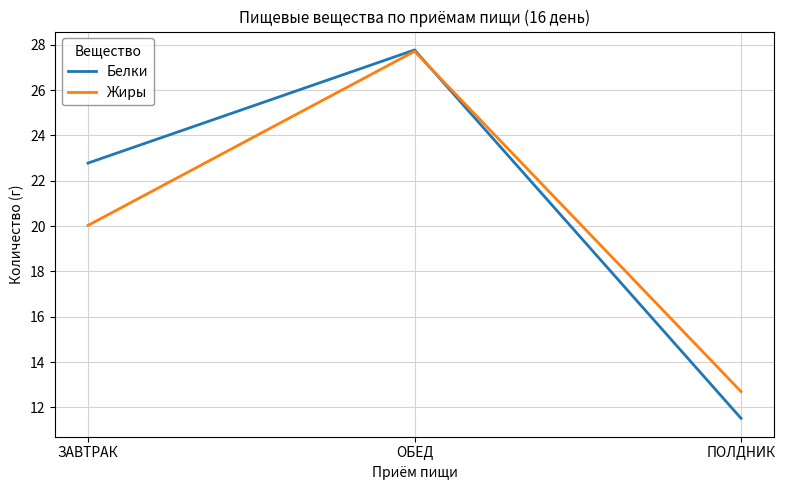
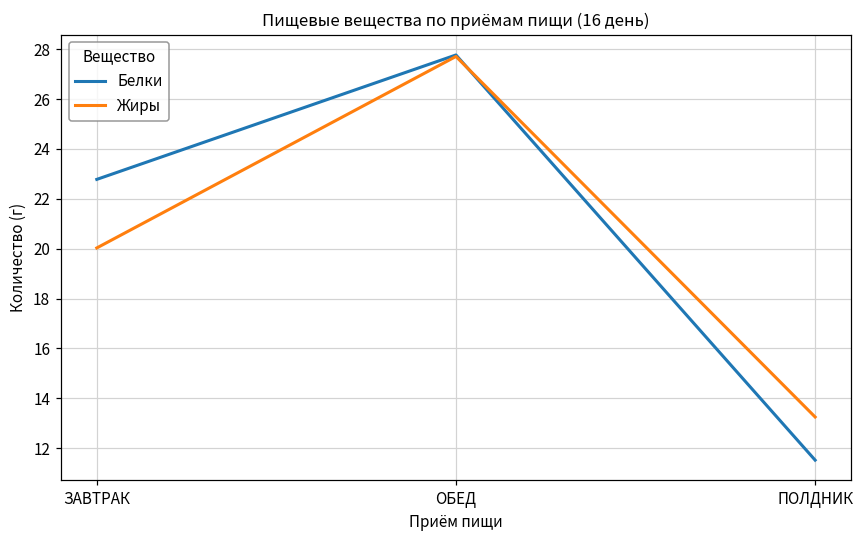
Жиры, ПОЛДНИК: 12.7 -> 13.3
